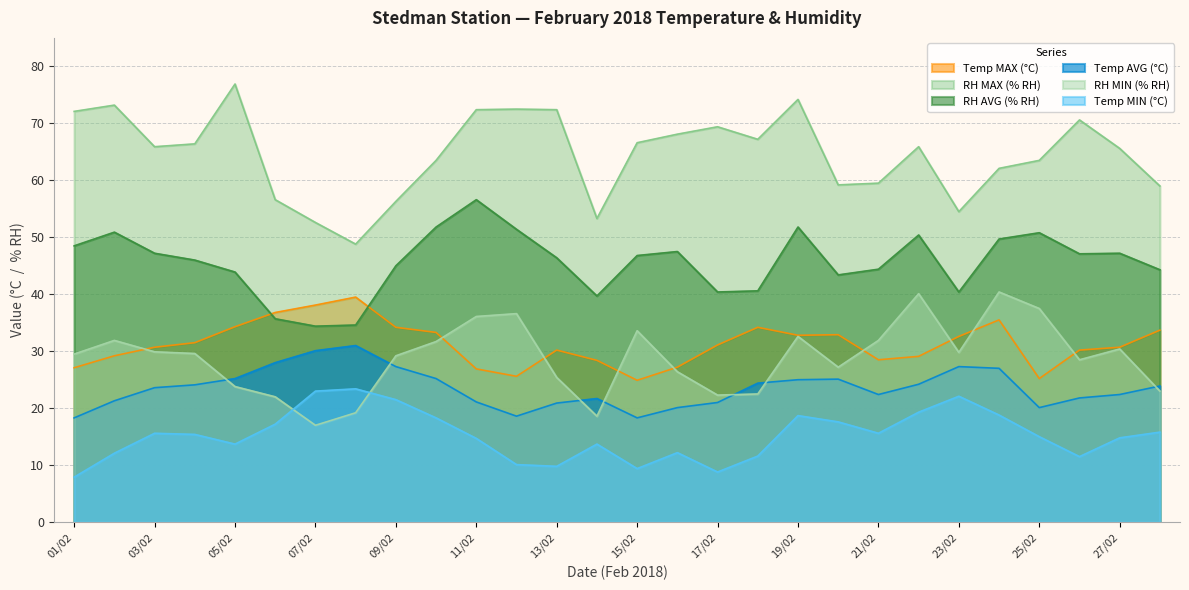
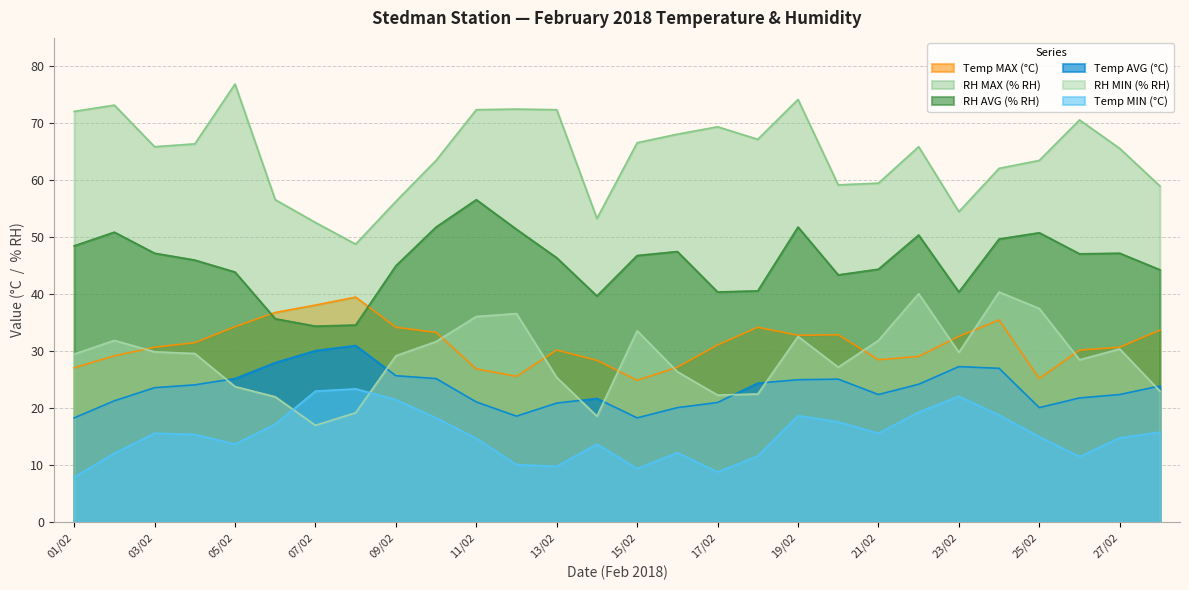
Temp AVG (°C), 09/02: 27 -> 26
